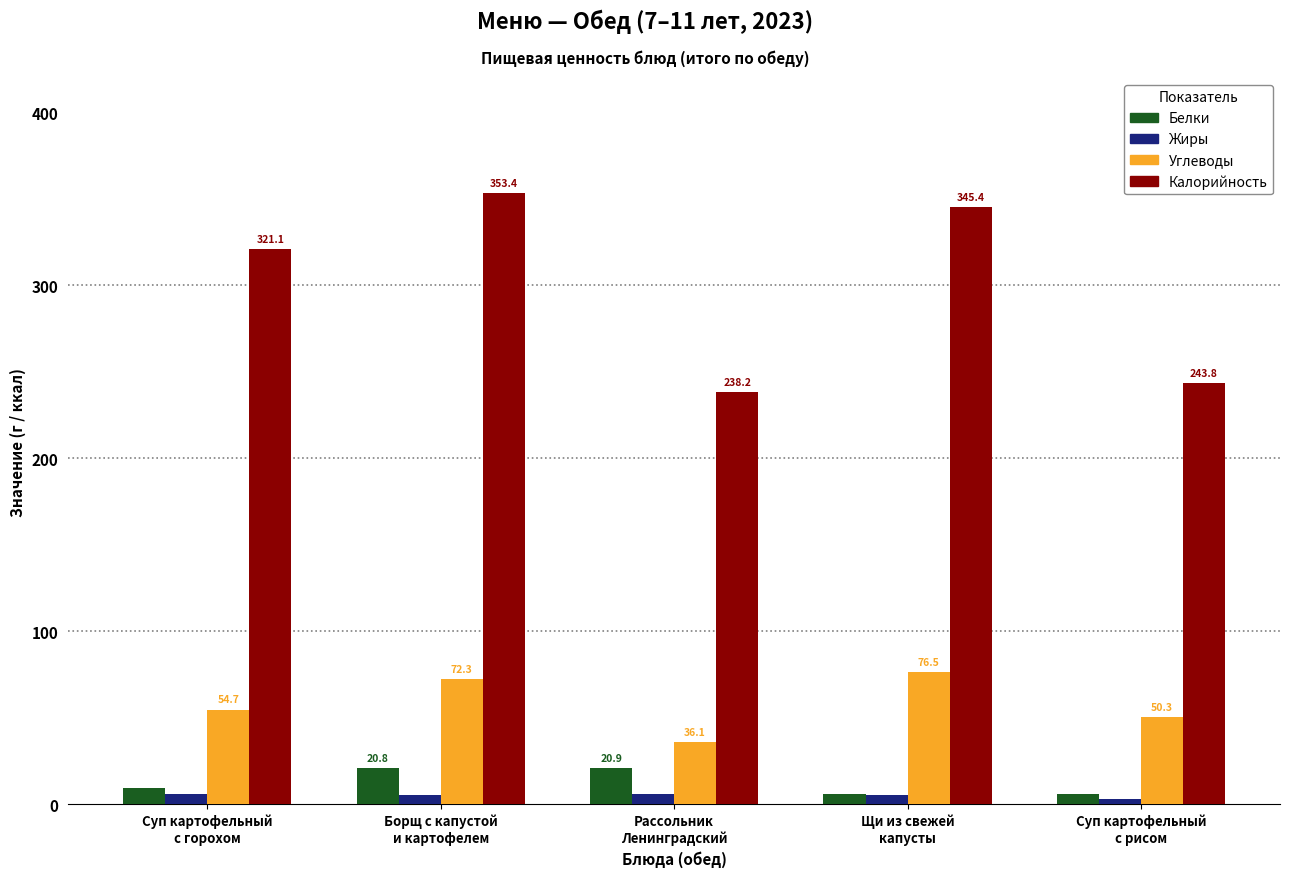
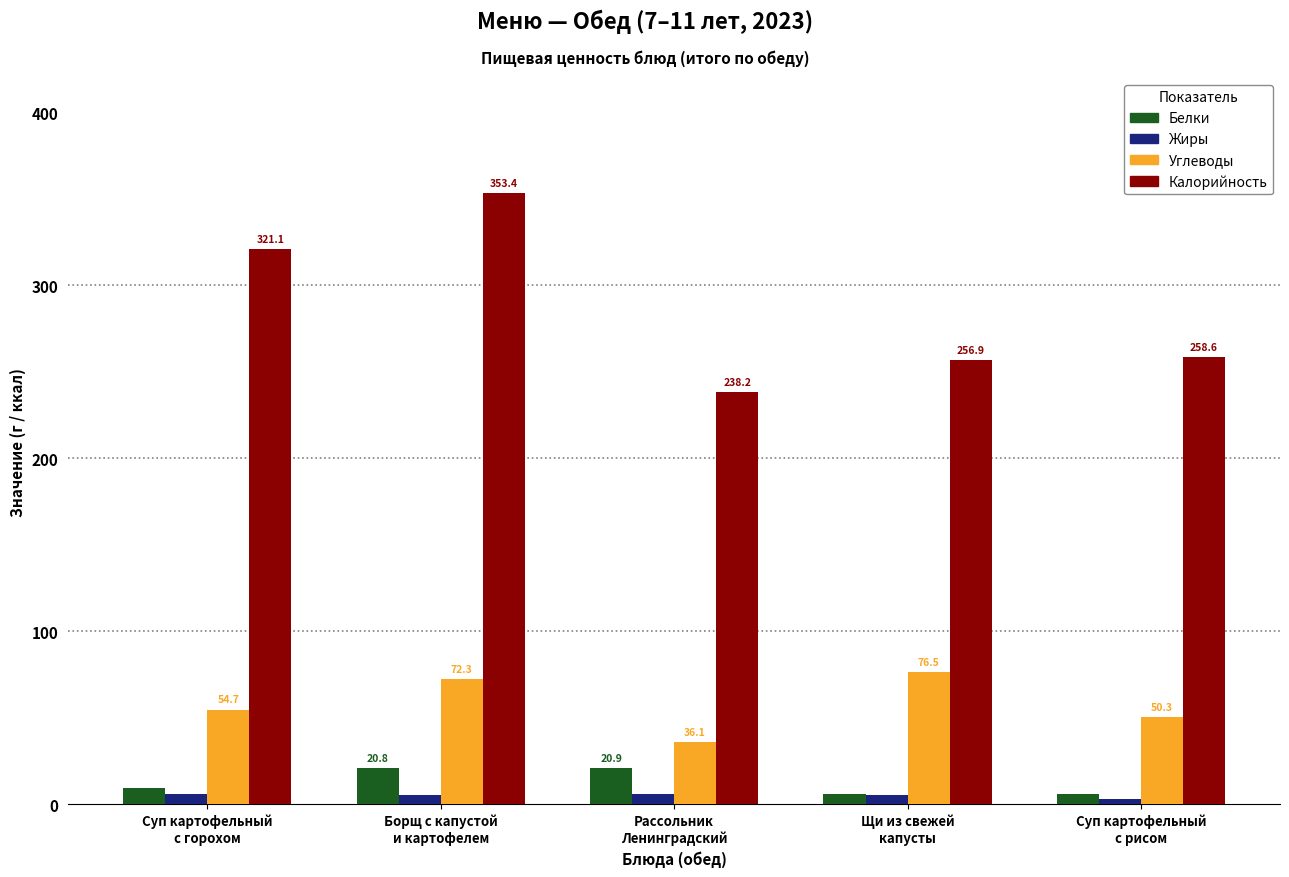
Калорийность, Щи из свежей капусты: 345.4 -> 256.9
Калорийность, Суп картофельный с рисом: 243.8 -> 258.6
